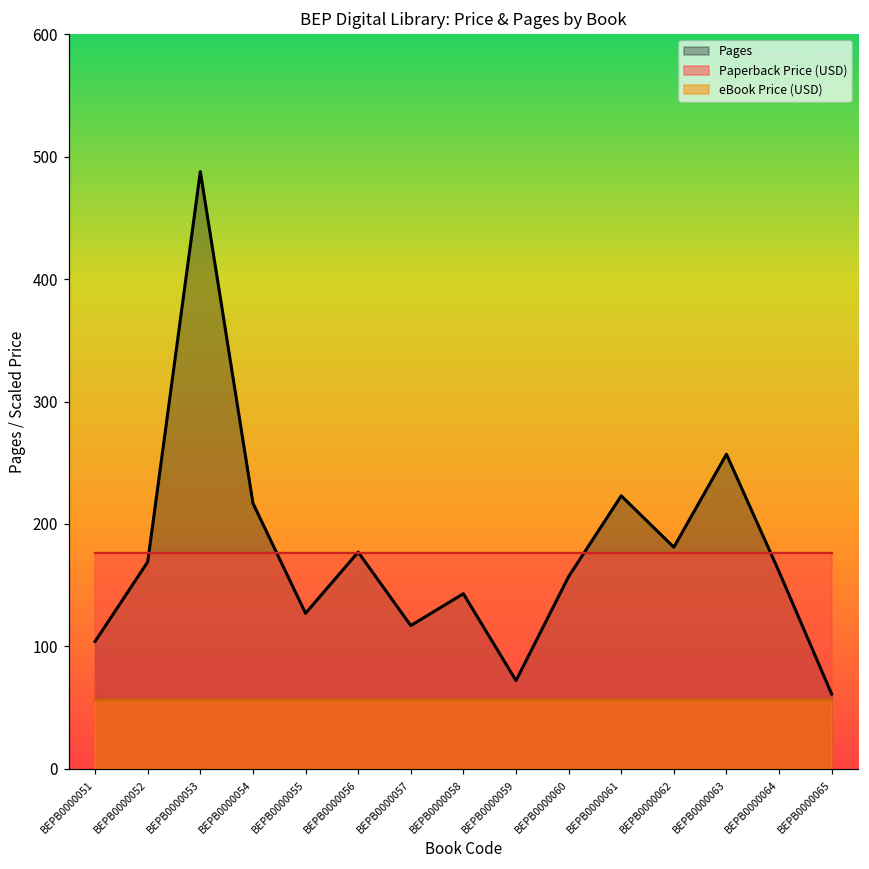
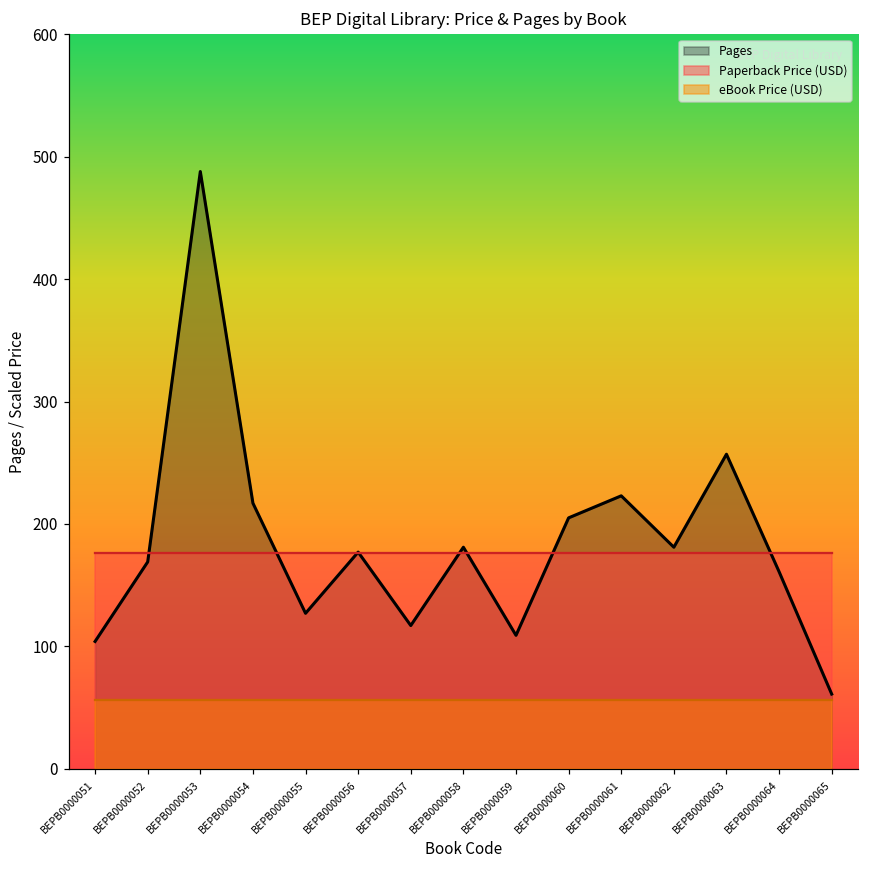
Pages, BEPB0000058: 143 -> 181
Pages, BEPB0000059: 72 -> 109
Pages, BEPB0000060: 157 -> 205
